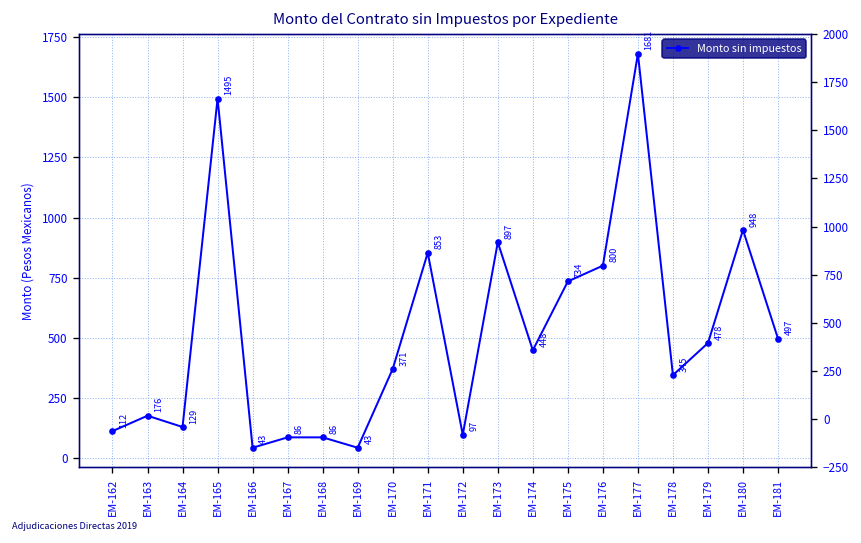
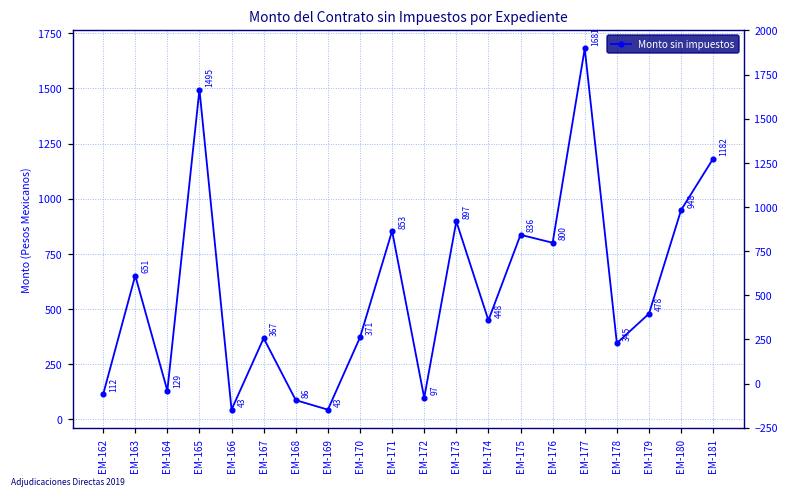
EM-163: 176 -> 651
EM-167: 86 -> 367
EM-175: 734 -> 836
EM-181: 497 -> 1182
